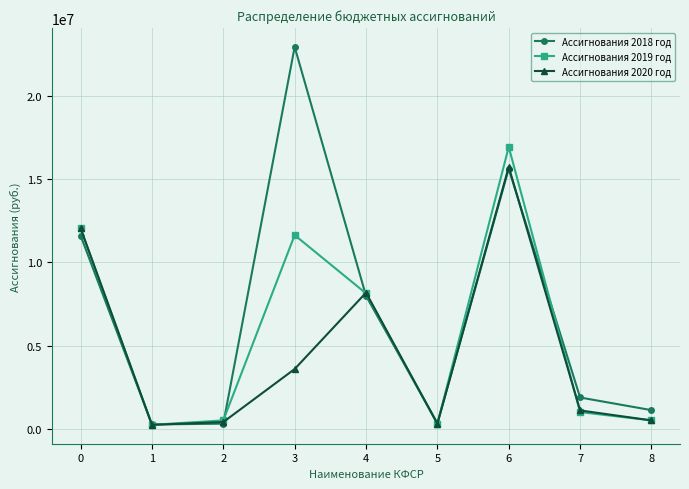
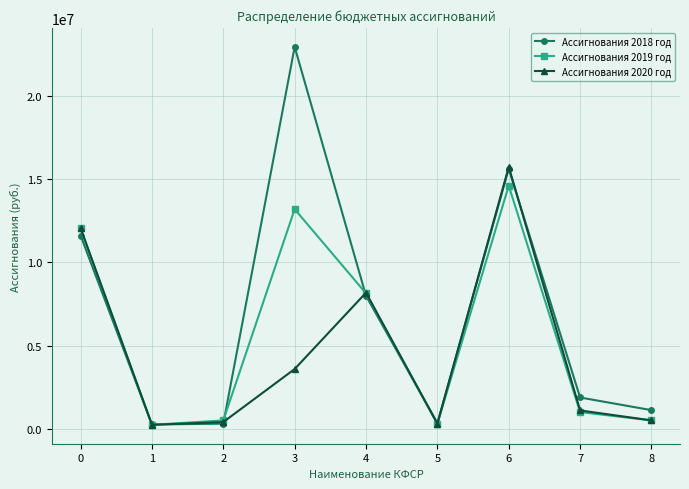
Ассигнования 2019 год, 3: 11600000 -> 13200000
Ассигнования 2019 год, 6: 16900000 -> 14600000
